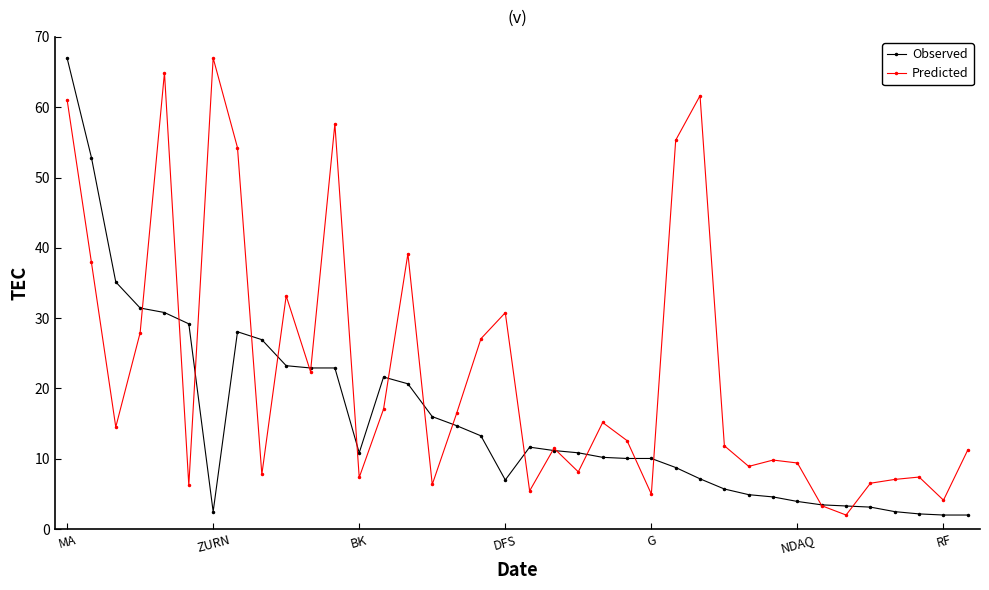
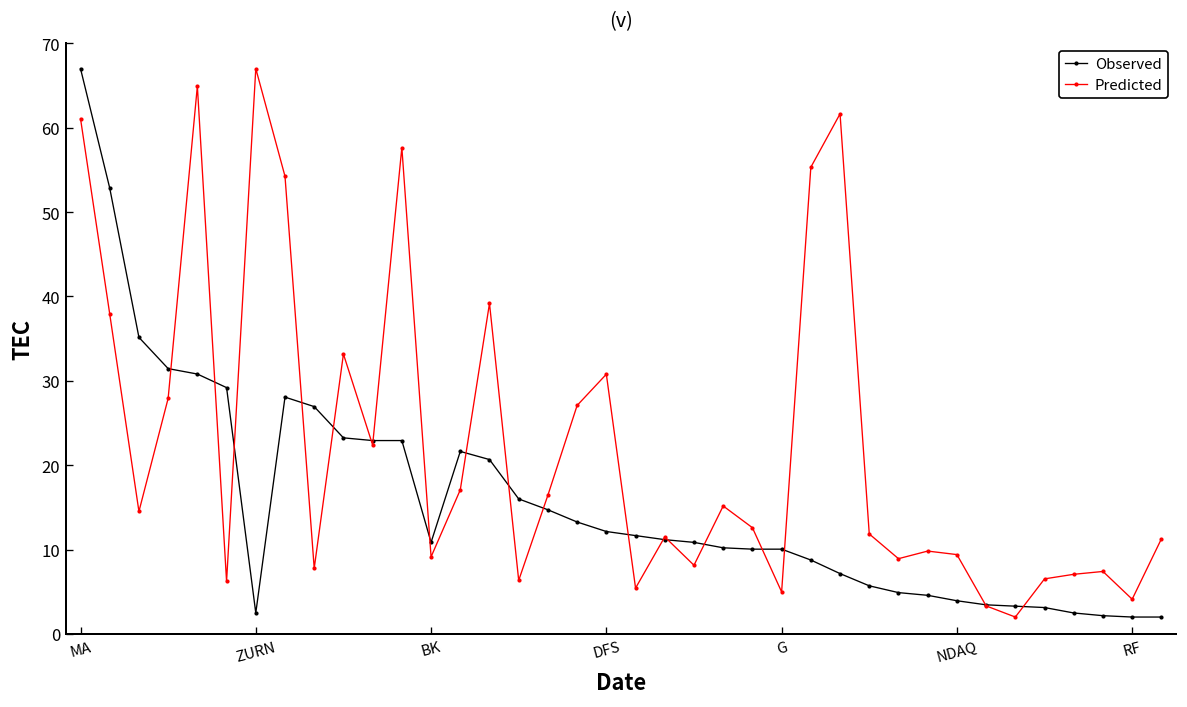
Predicted, BK: 7 -> 9
Observed, DFS: 7 -> 12
